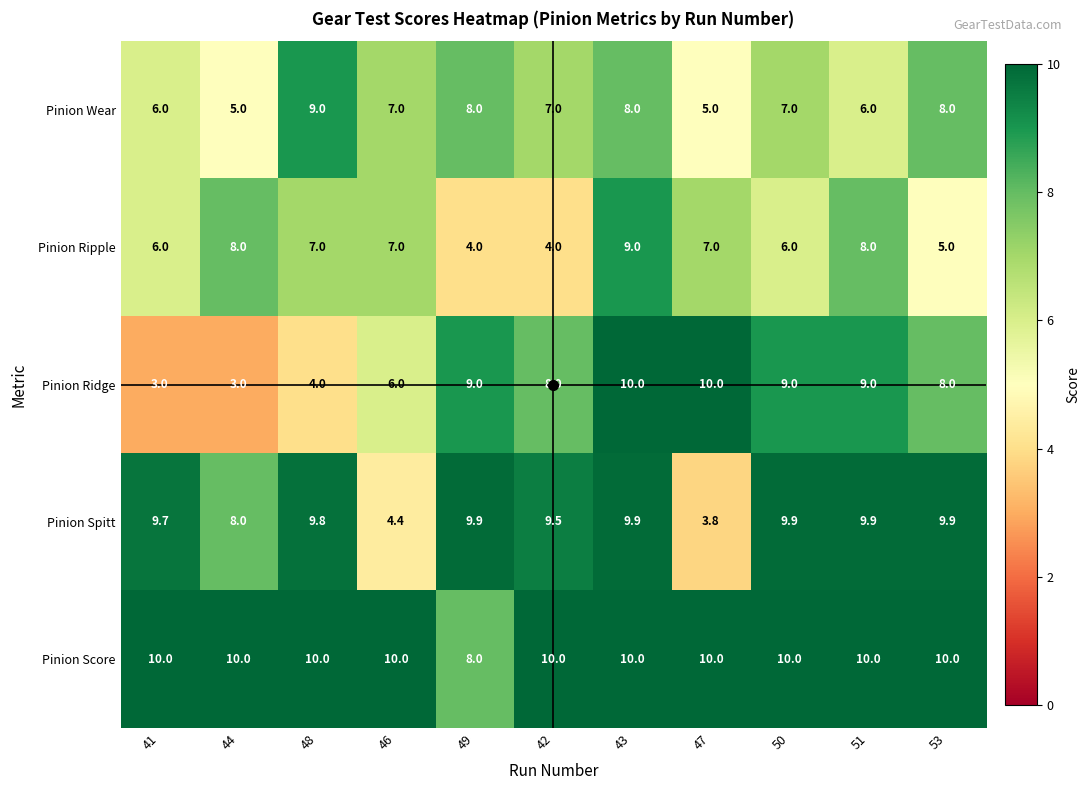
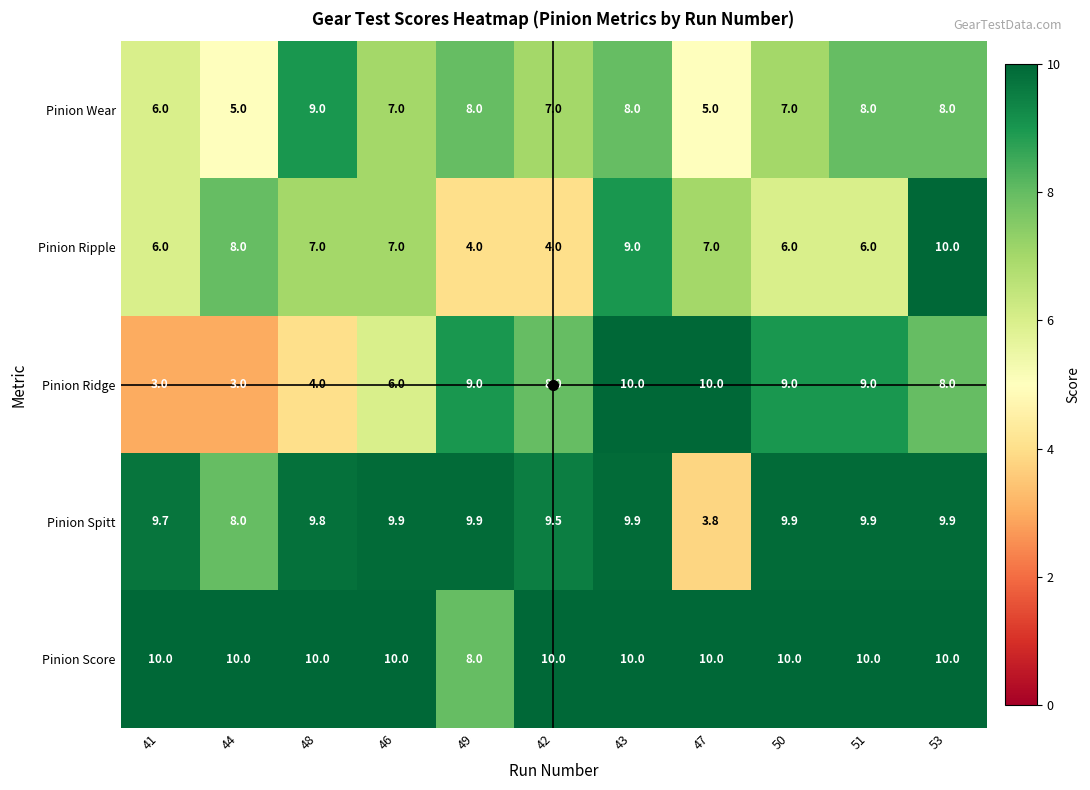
Pinion Wear, 51: 6.0 -> 8.0
Pinion Ripple, 51: 8.0 -> 6.0
Pinion Ripple, 53: 5.0 -> 10.0
Pinion Spitt, 46: 4.4 -> 9.9
